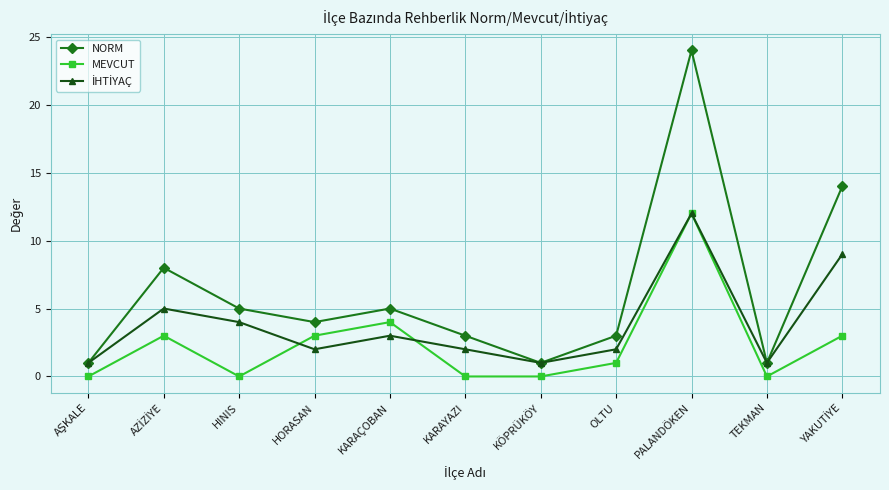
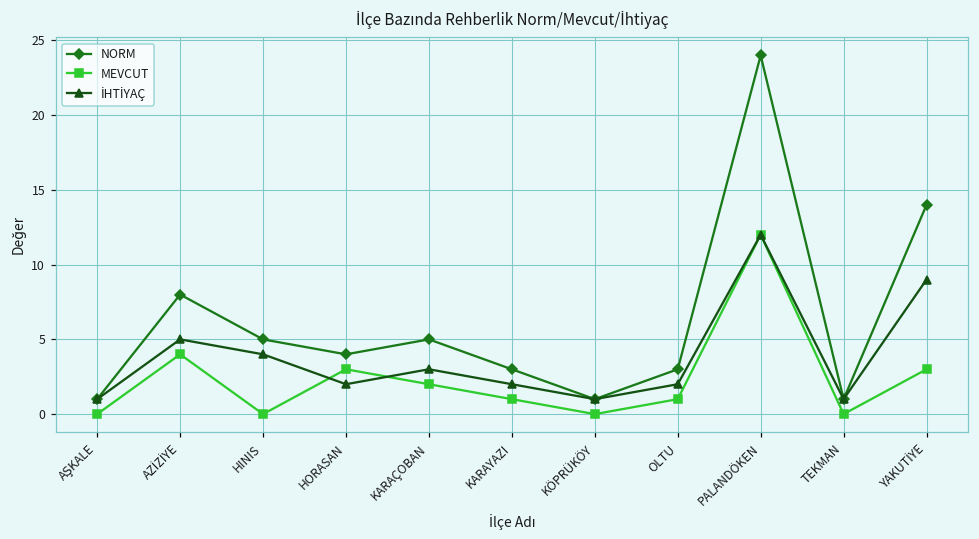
MEVCUT, AZİZİYE: 3 -> 4
MEVCUT, KARAÇOBAN: 4 -> 2
MEVCUT, KARAYAZI: 0 -> 1
